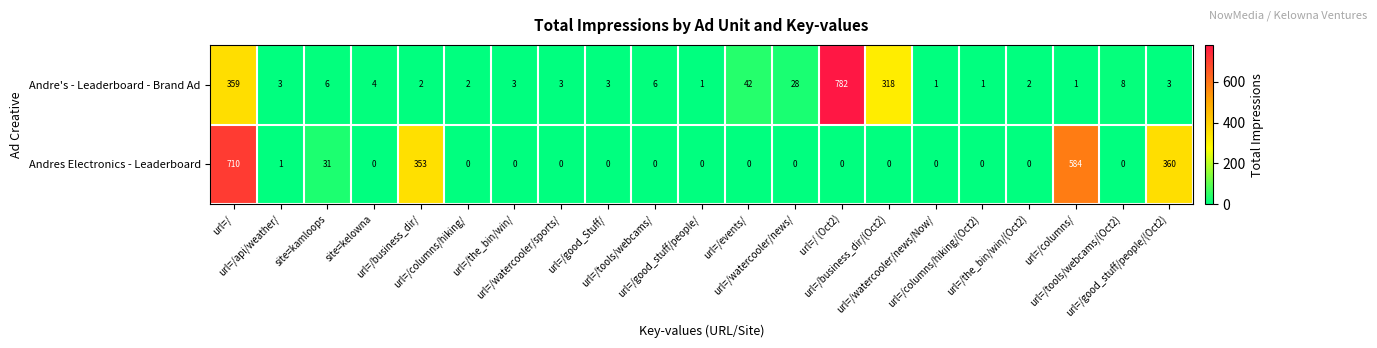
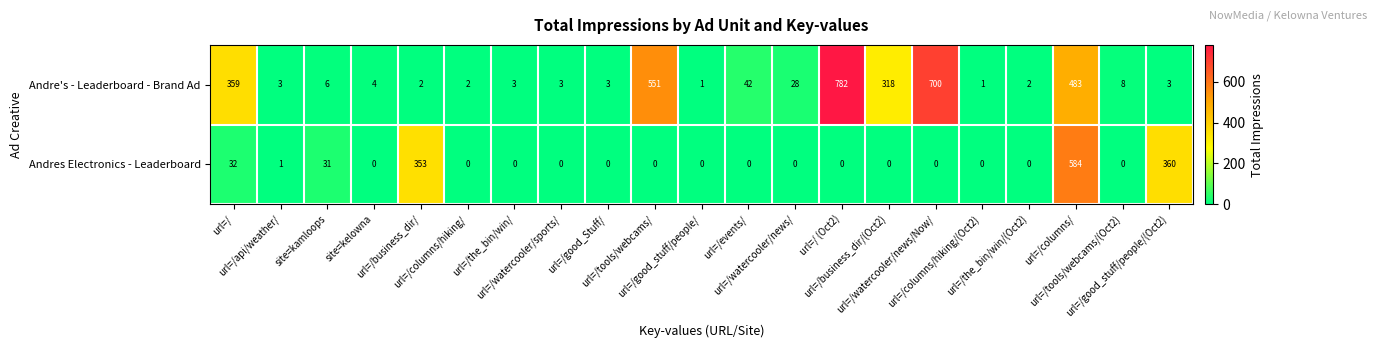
Andre's - Leaderboard - Brand Ad, url=/tools/webcams/: 6 -> 551
Andre's - Leaderboard - Brand Ad, url=/watercooler/news/Now/: 1 -> 700
Andre's - Leaderboard - Brand Ad, url=/columns/: 1 -> 483
Andres Electronics - Leaderboard, url=/: 710 -> 32
